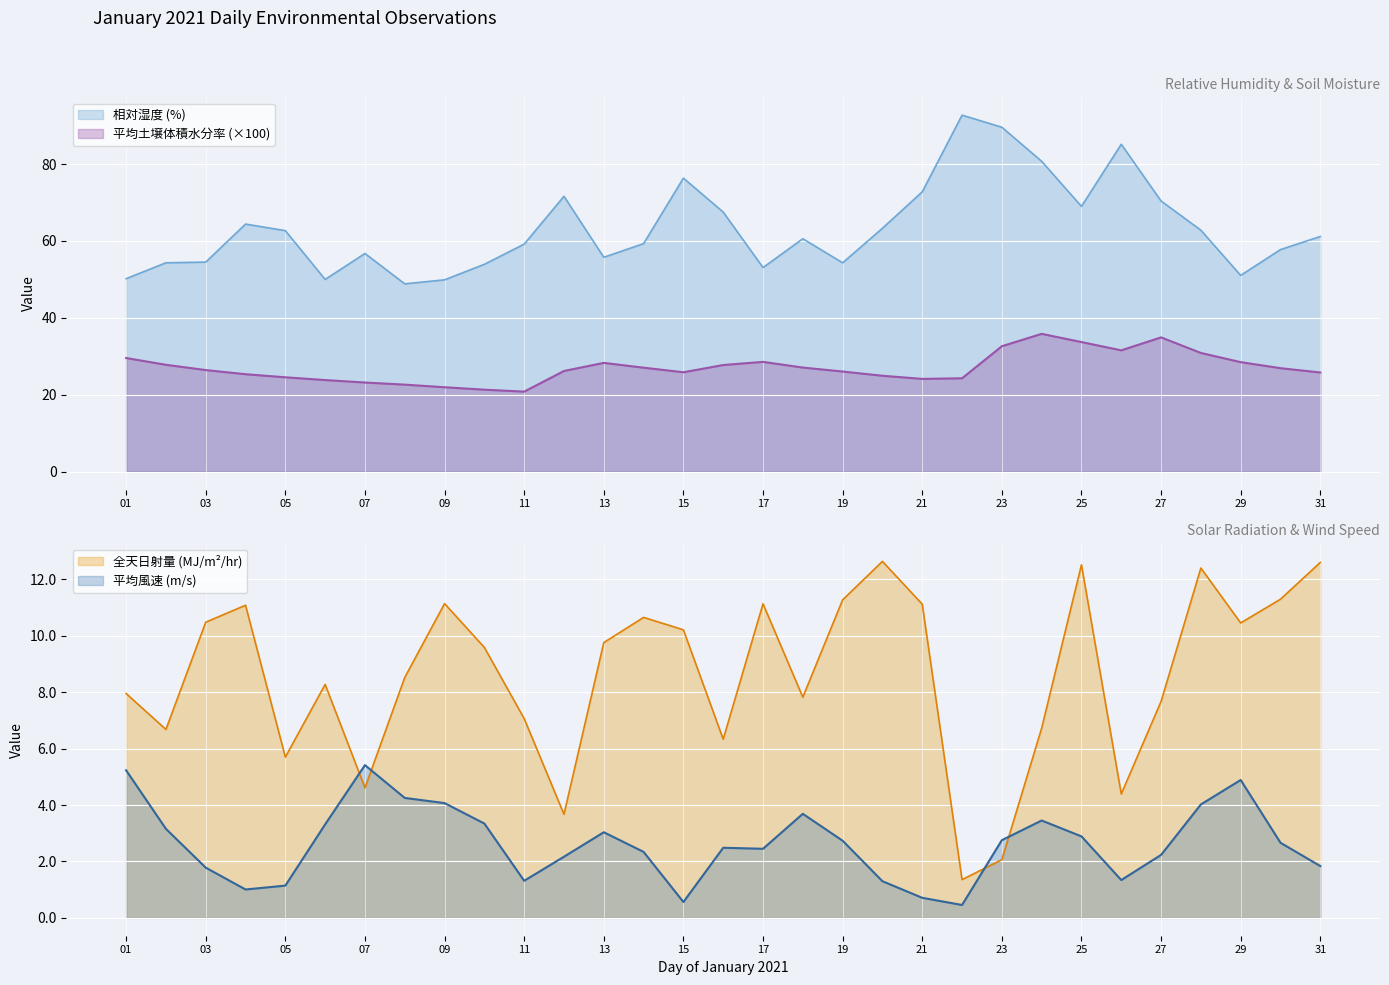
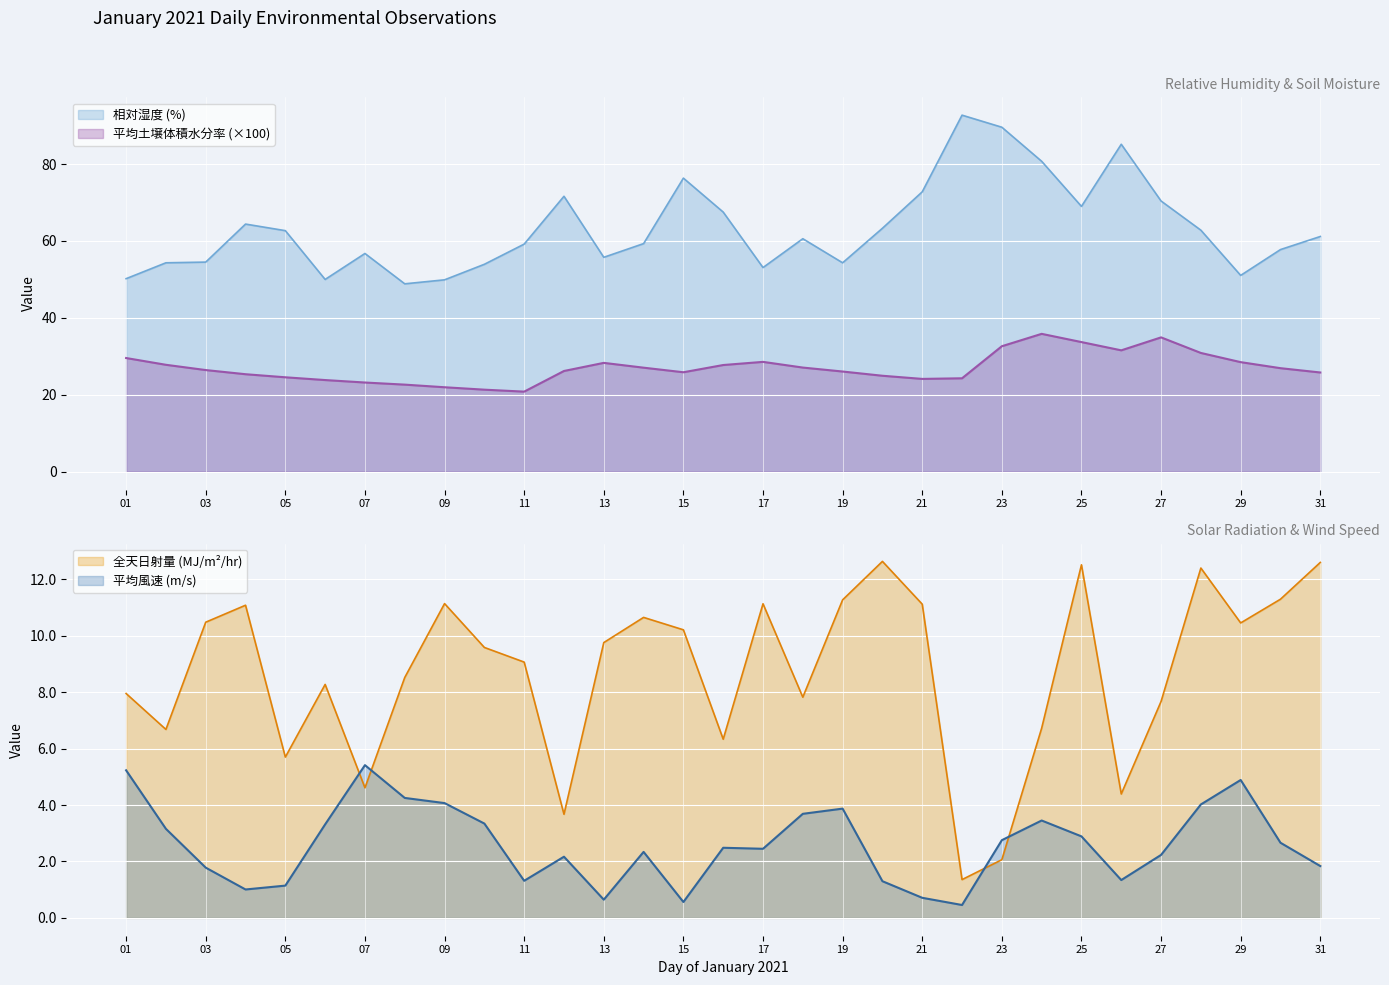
Solar Radiation & Wind Speed, 全天日射量 (MJ/m²/hr), 11: 7.1 -> 9.1
Solar Radiation & Wind Speed, 平均風速 (m/s), 13: 3.0 -> 0.6
Solar Radiation & Wind Speed, 平均風速 (m/s), 19: 2.7 -> 3.9
